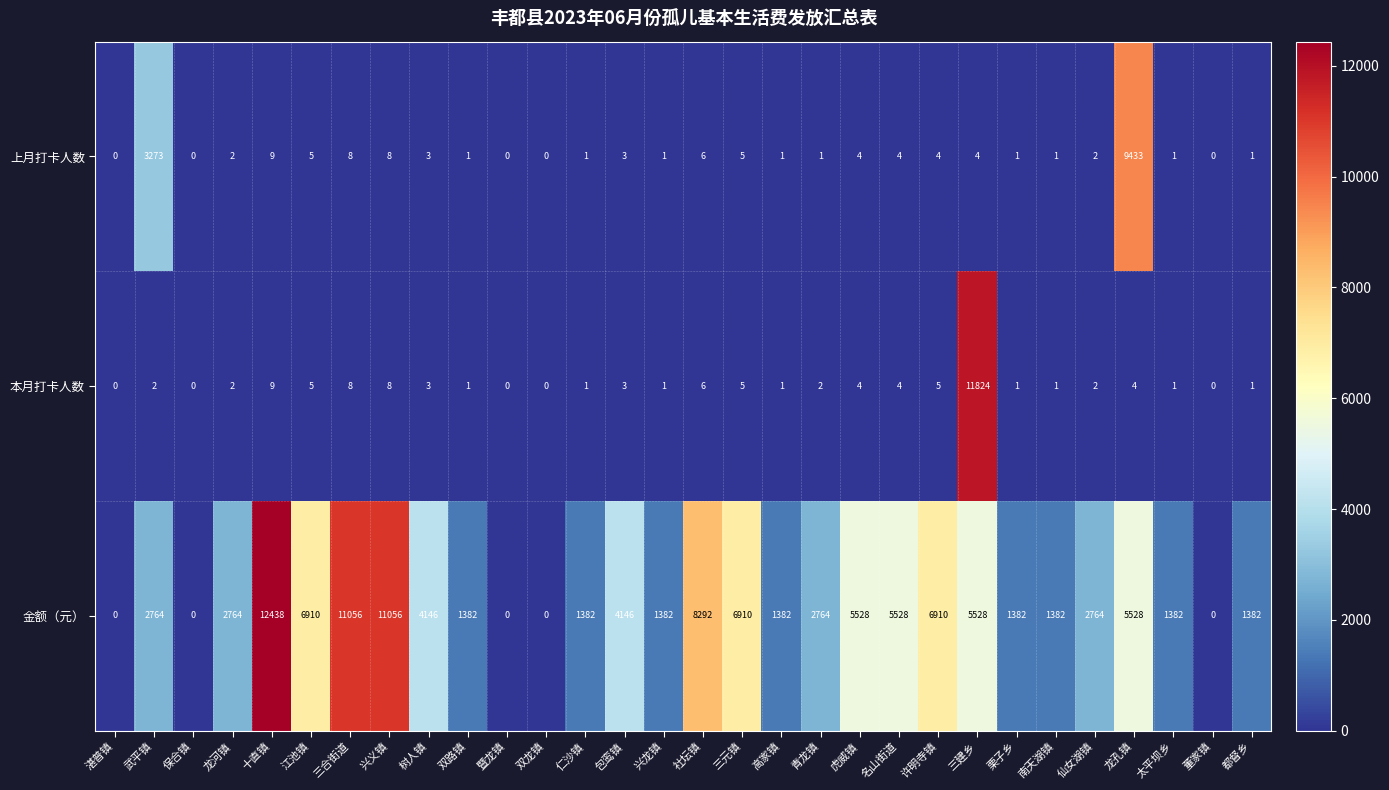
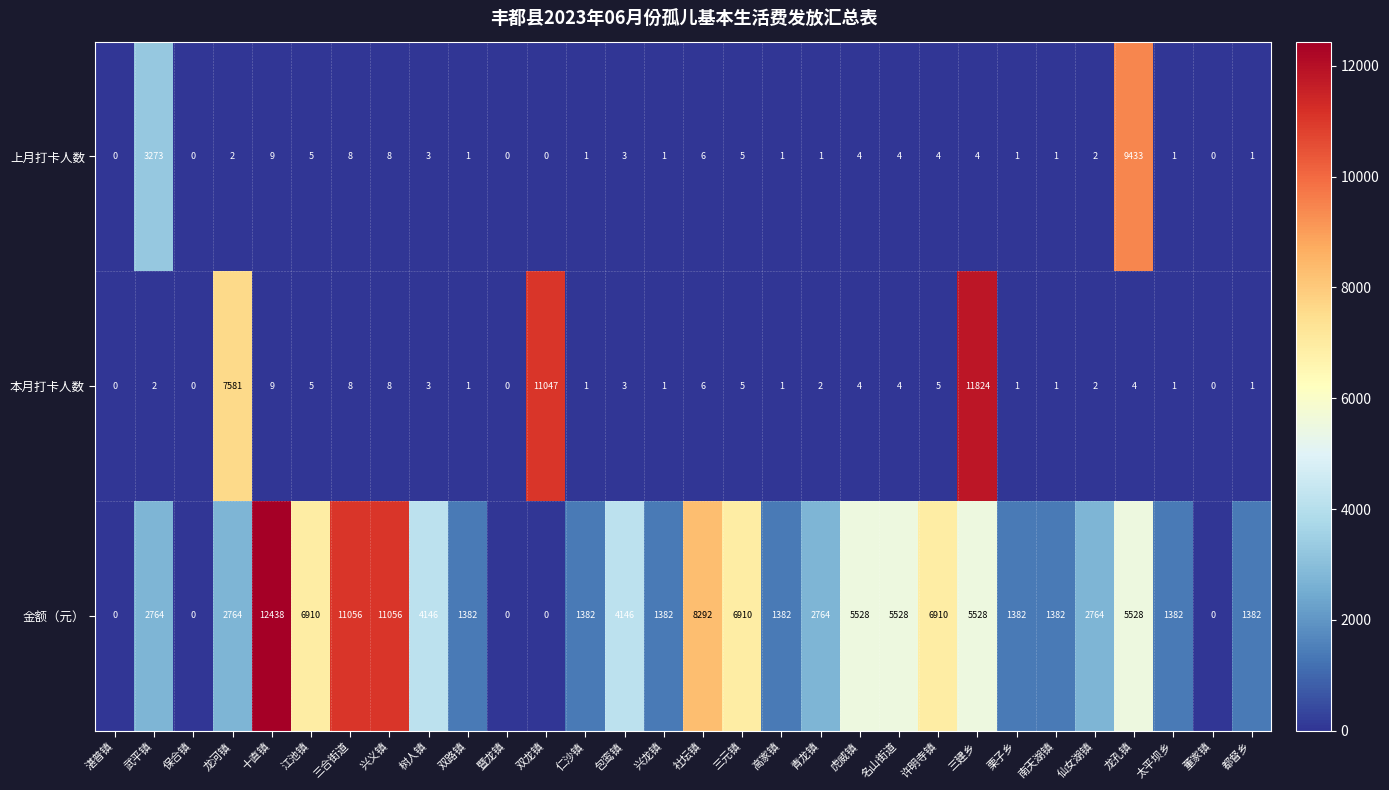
本月打卡人数, 龙河镇: 2 -> 7581
本月打卡人数, 双龙镇: 0 -> 11047
